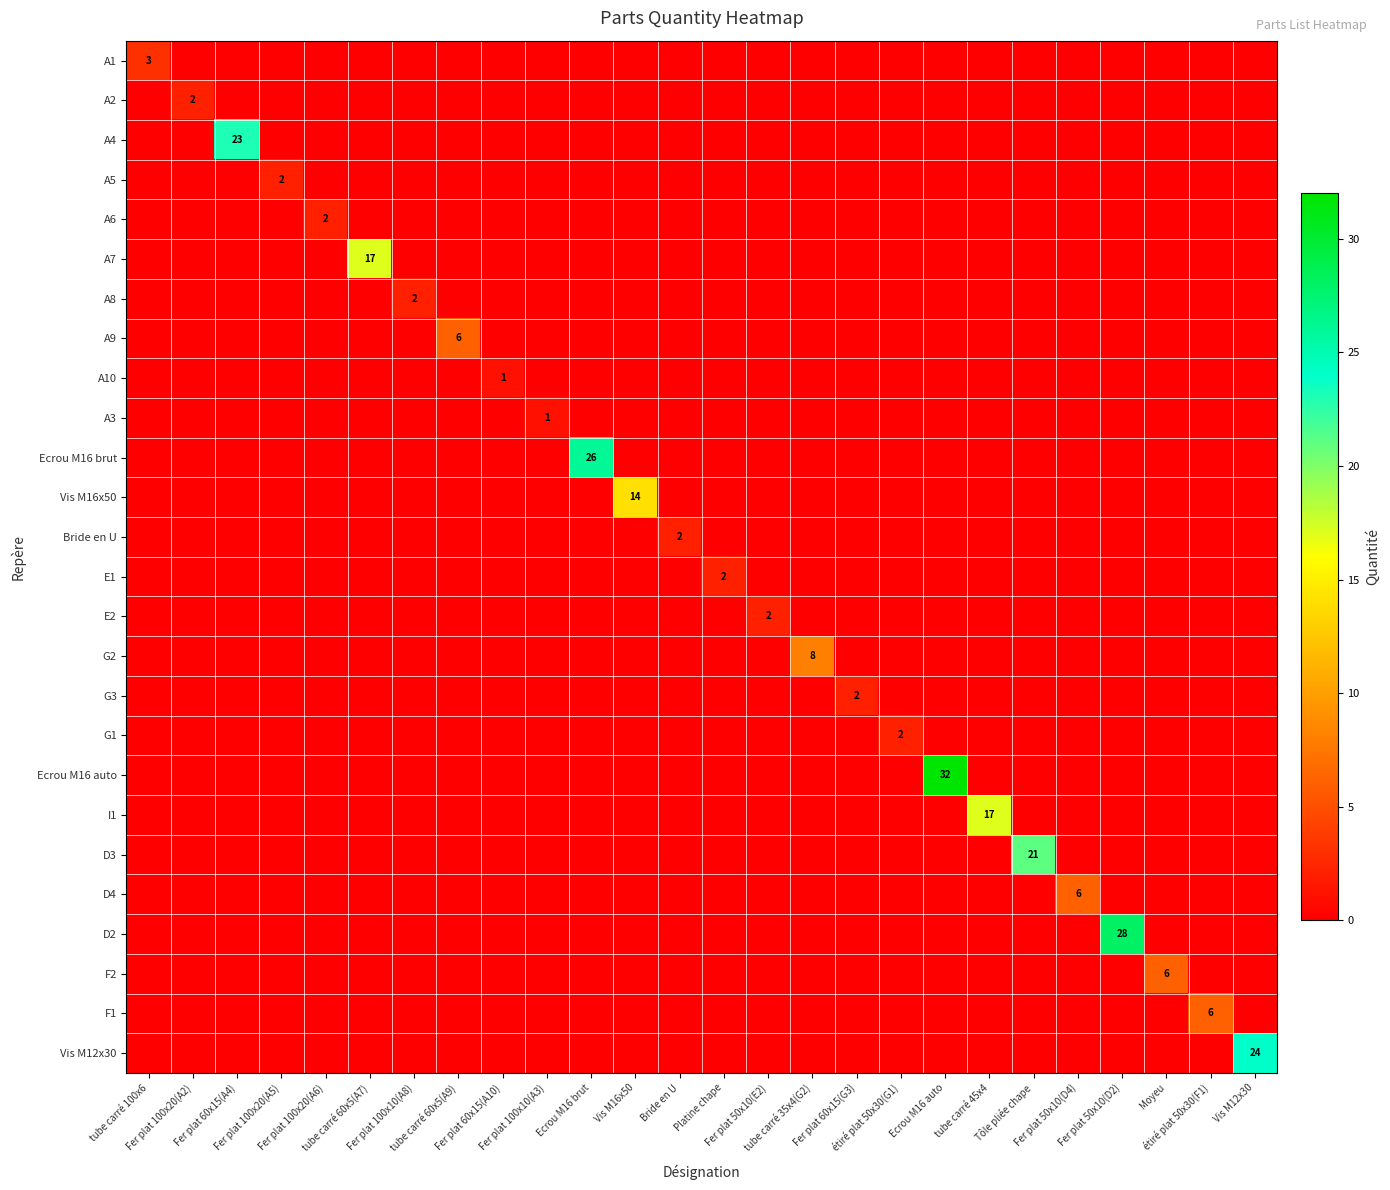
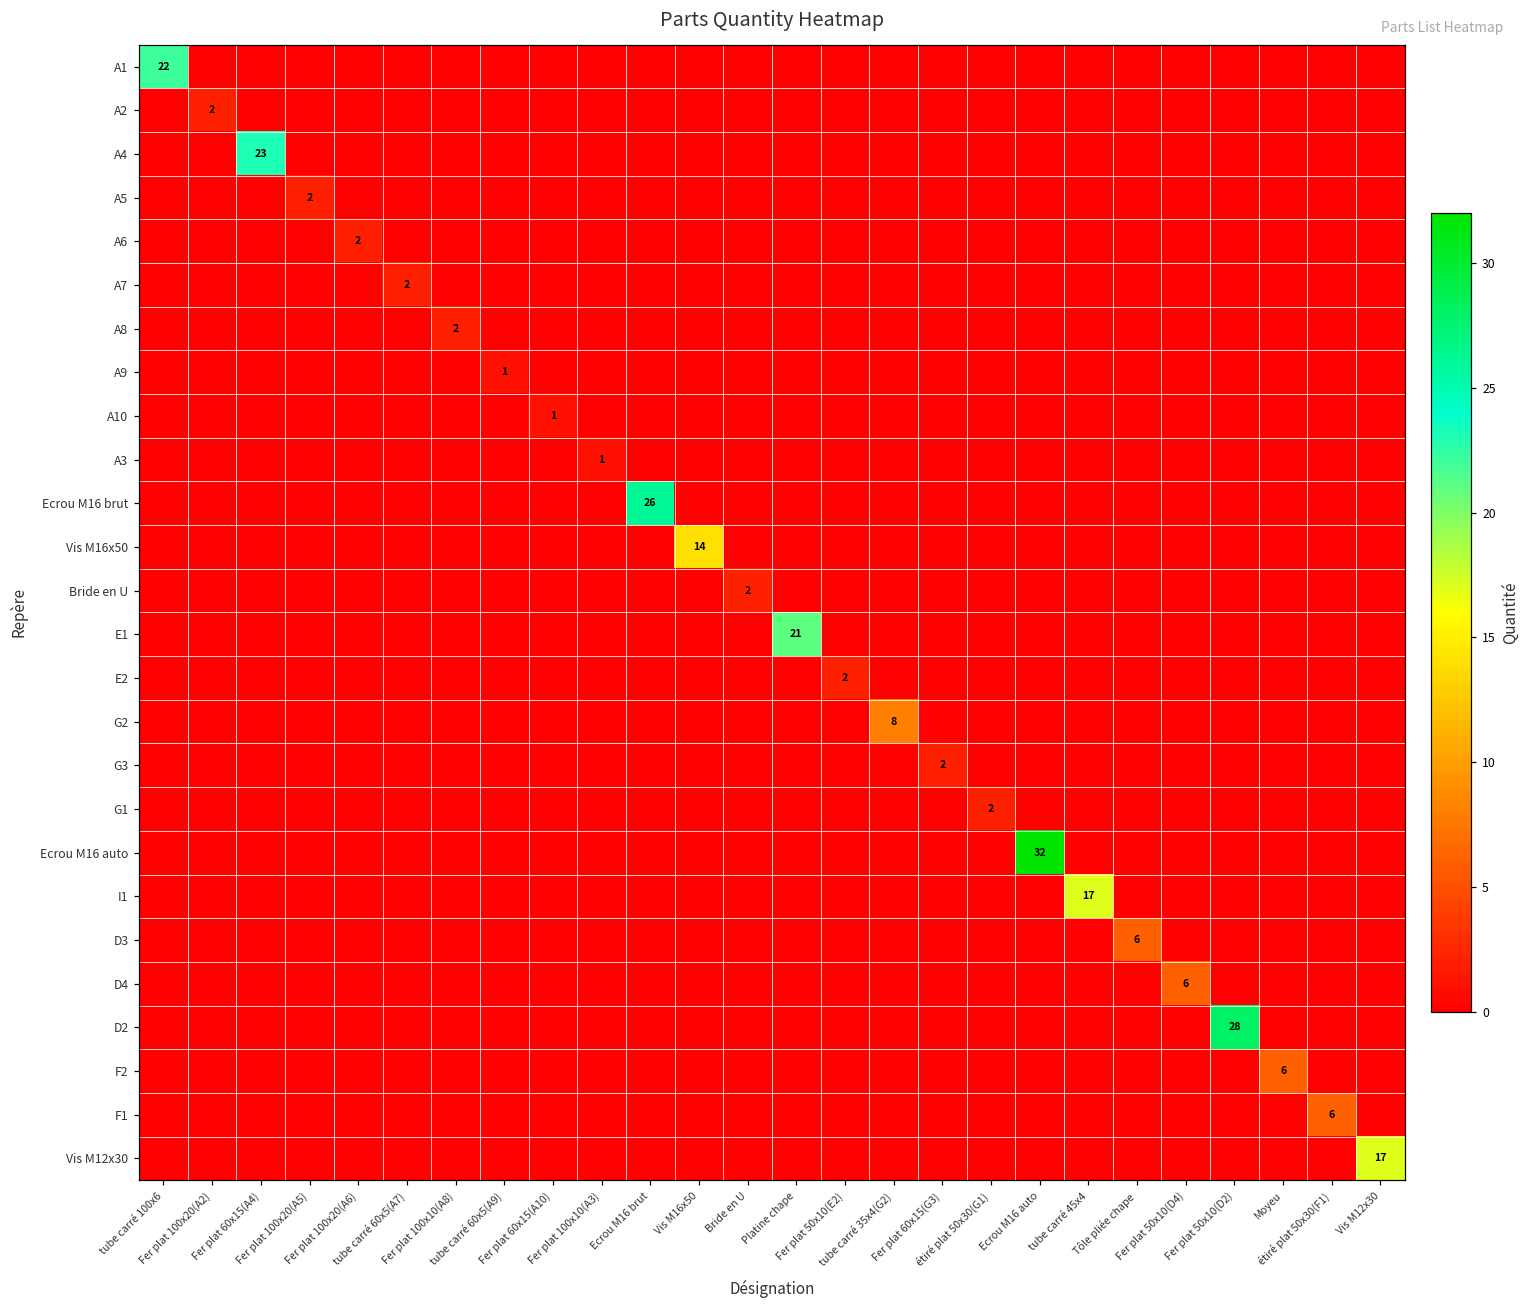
A1, tube carré 100x6: 3 -> 22
A7, tube carré 60x5(A7): 17 -> 2
A9, tube carré 60x5(A9): 6 -> 1
E1, Platine chape: 2 -> 21
D3, Tôle pliée chape: 21 -> 6
Vis M12x30, Vis M12x30: 24 -> 17
